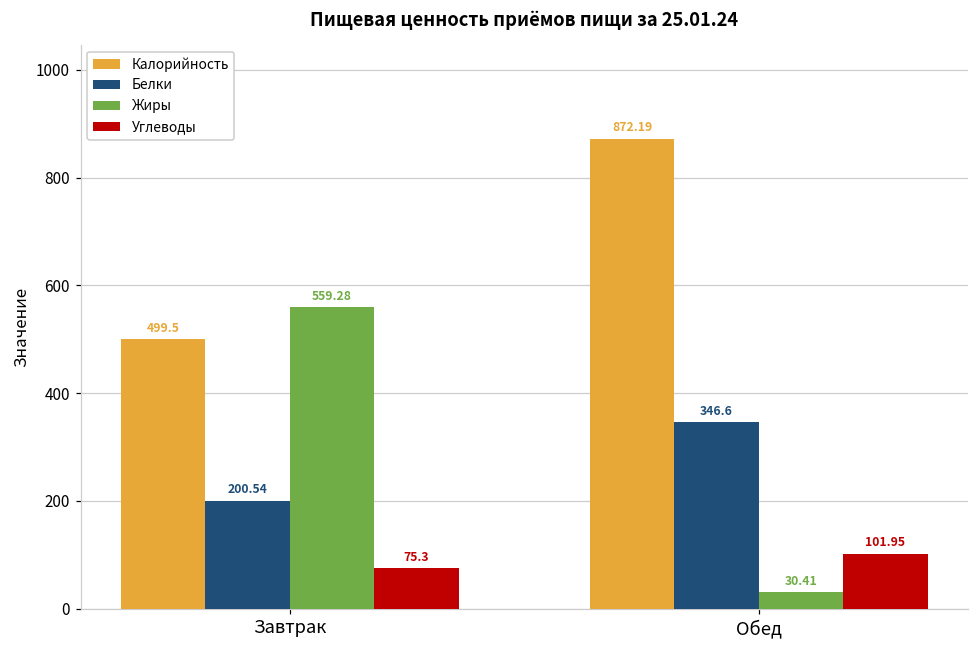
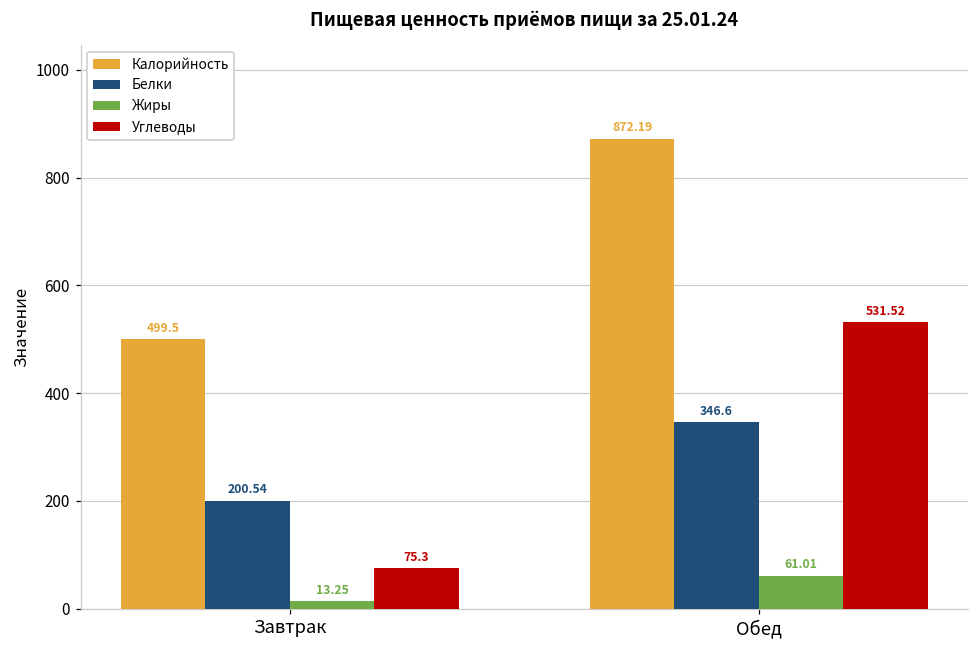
Жиры, Завтрак: 559.28 -> 13.25
Жиры, Обед: 30.41 -> 61.01
Углеводы, Обед: 101.95 -> 531.52
